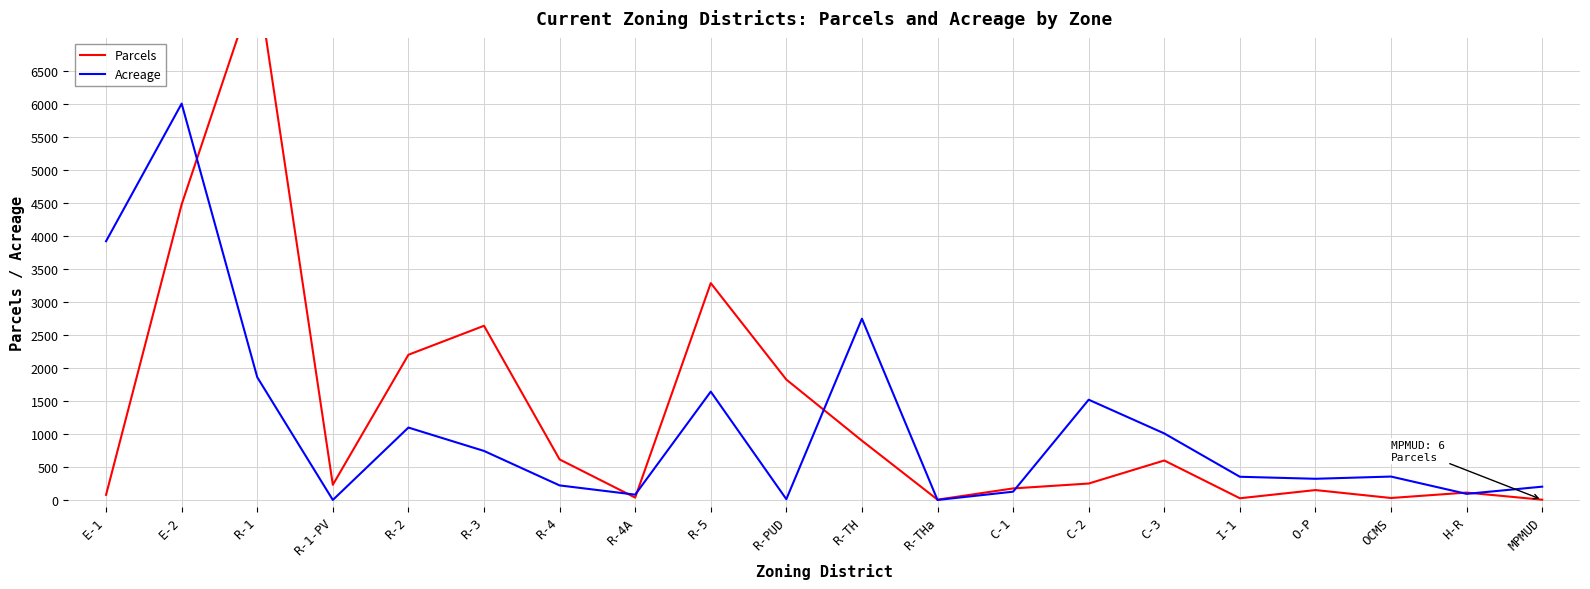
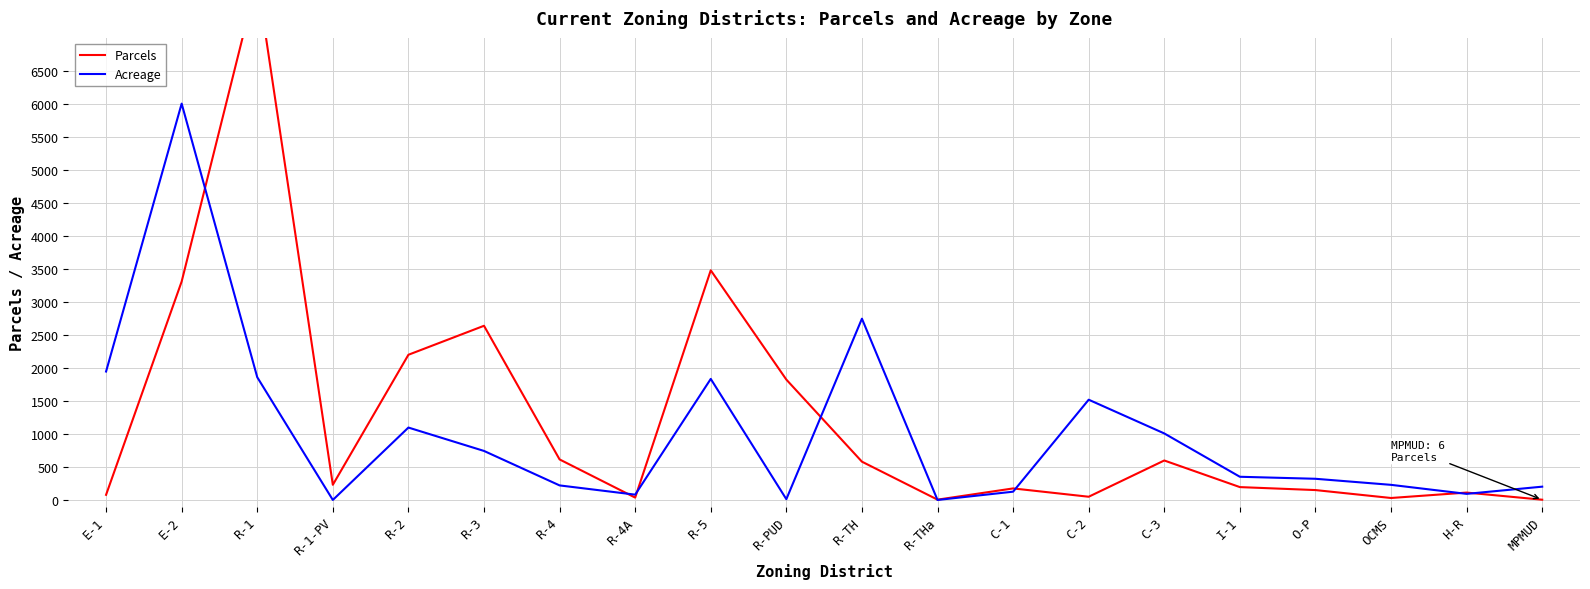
Acreage, E-1: 3900 -> 1900
Parcels, E-2: 4500 -> 3300
Parcels, R-5: 3300 -> 3500
Acreage, R-5: 1600 -> 1800
Parcels, R-TH: 900 -> 600
Parcels, C-2: 300 -> 100
Parcels, I-1: 0 -> 200
Acreage, OCMS: 400 -> 200
